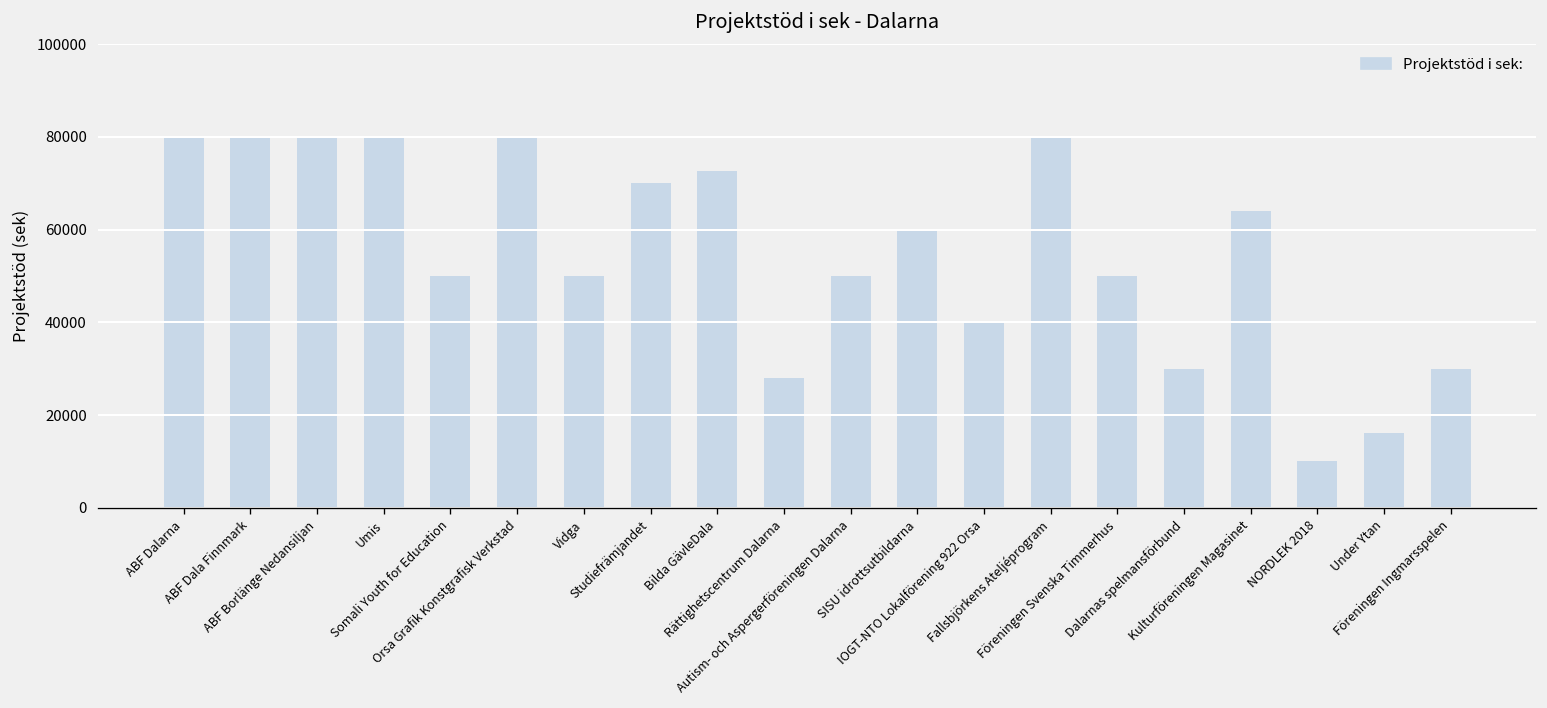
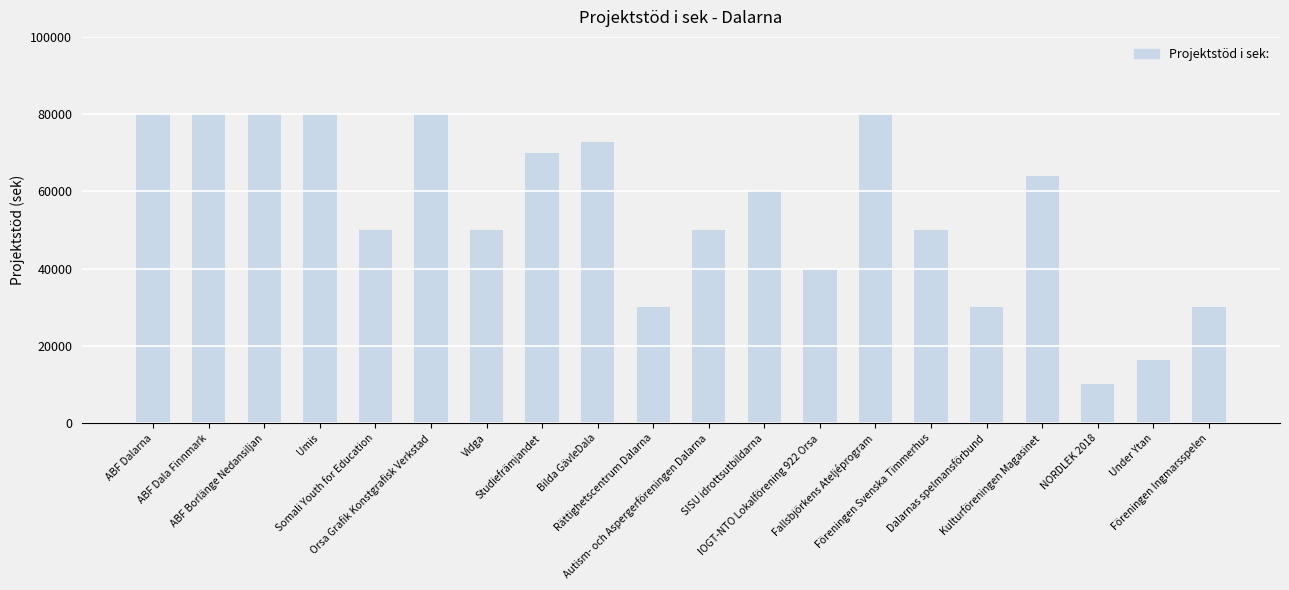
Rättighetscentrum Dalarna: 28000 -> 30000
